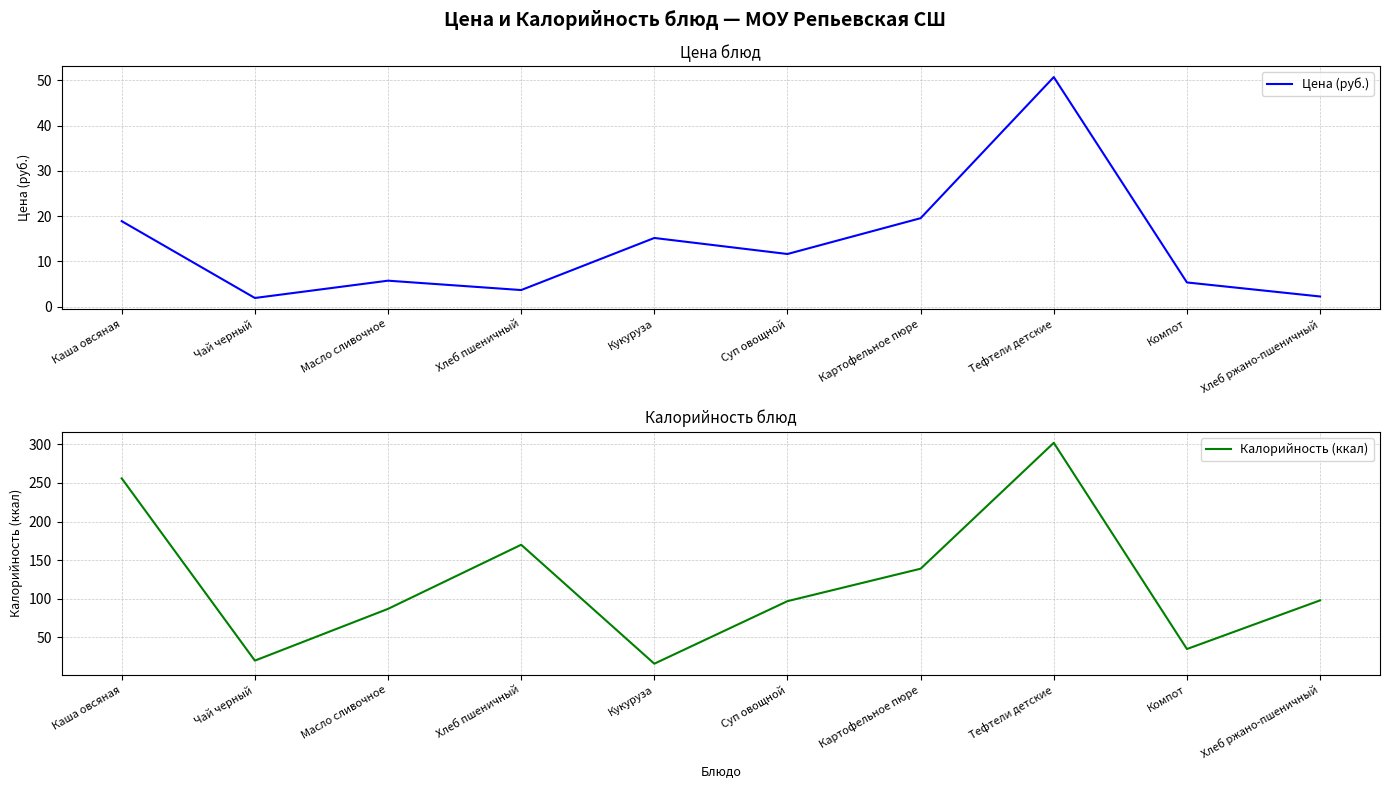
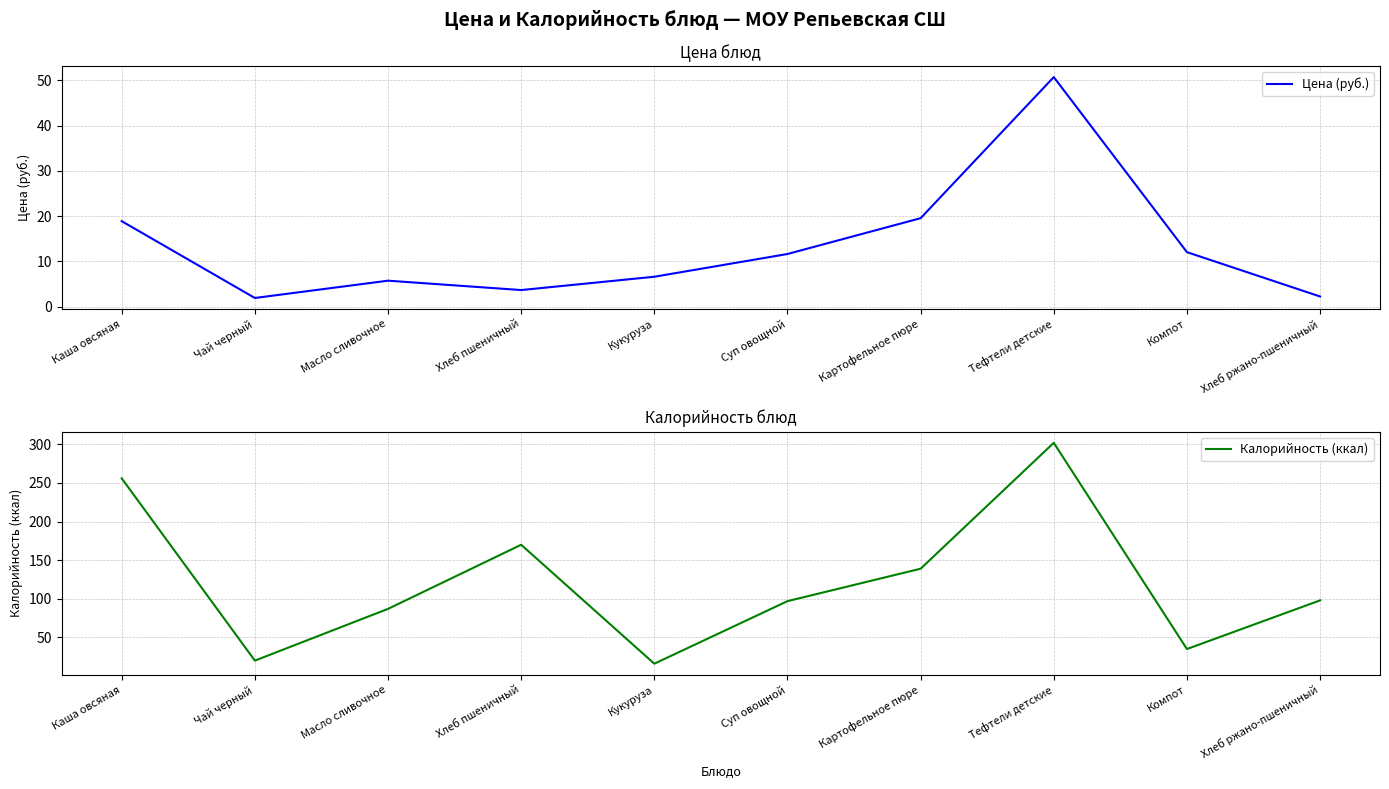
Цена блюд, Кукуруза: 15 -> 7
Цена блюд, Компот: 5 -> 12
